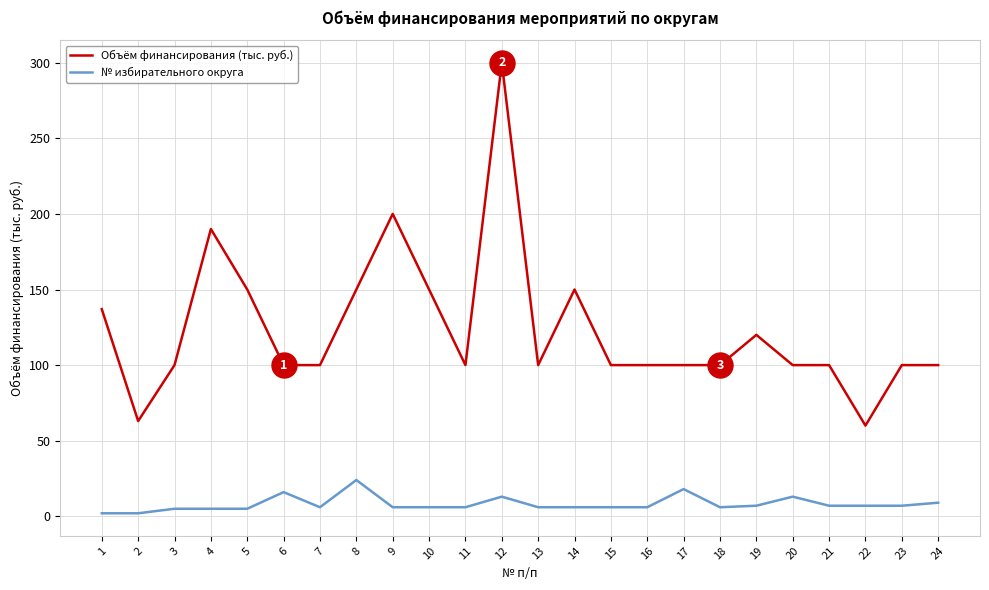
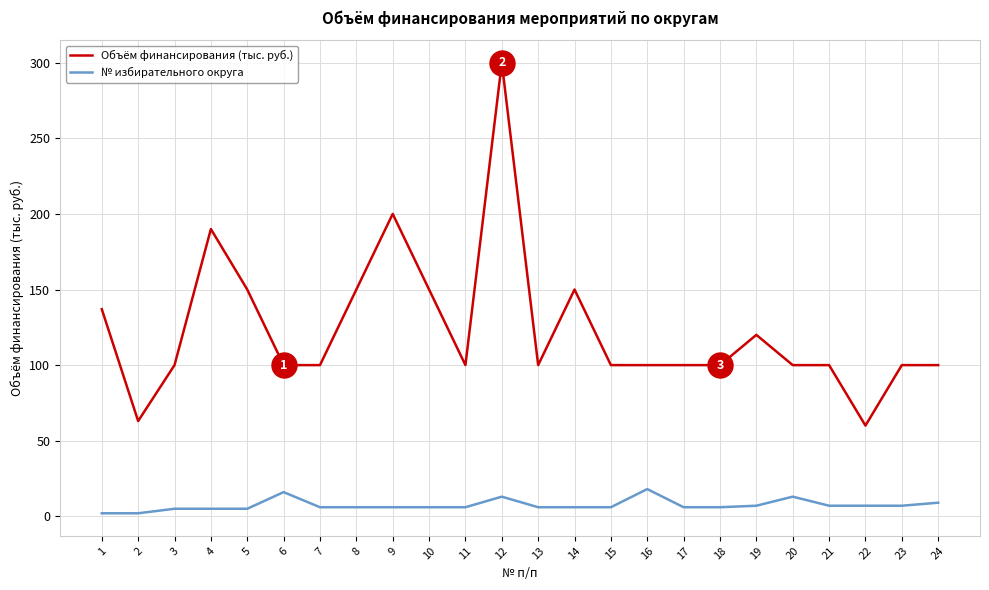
№ избирательного округа, 8: 24 -> 6
№ избирательного округа, 16: 6 -> 18
№ избирательного округа, 17: 18 -> 6
